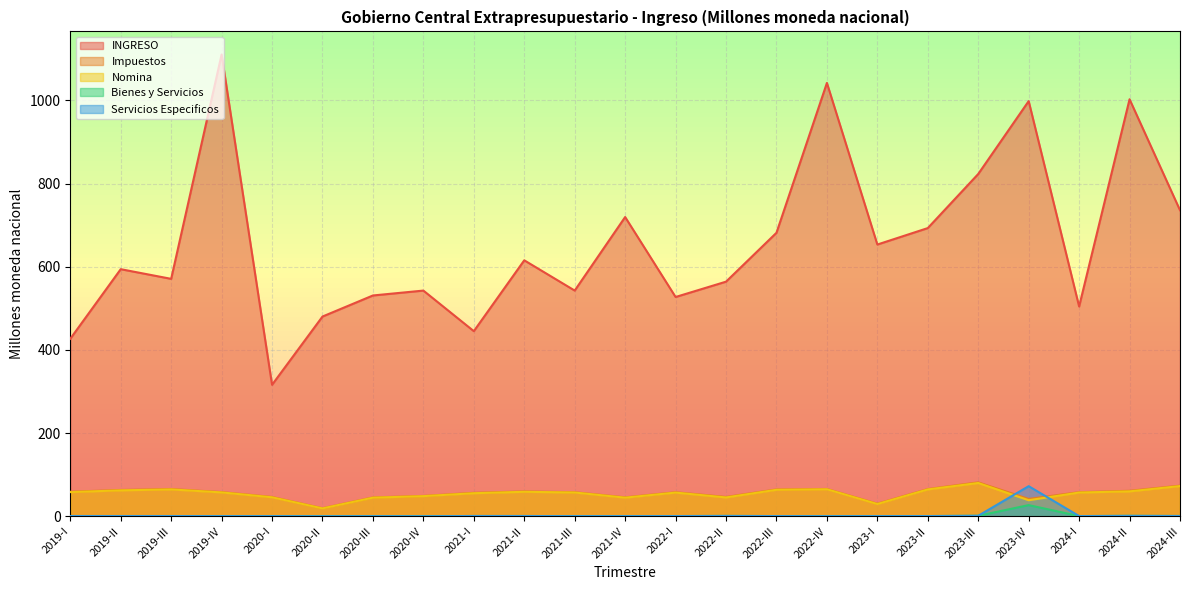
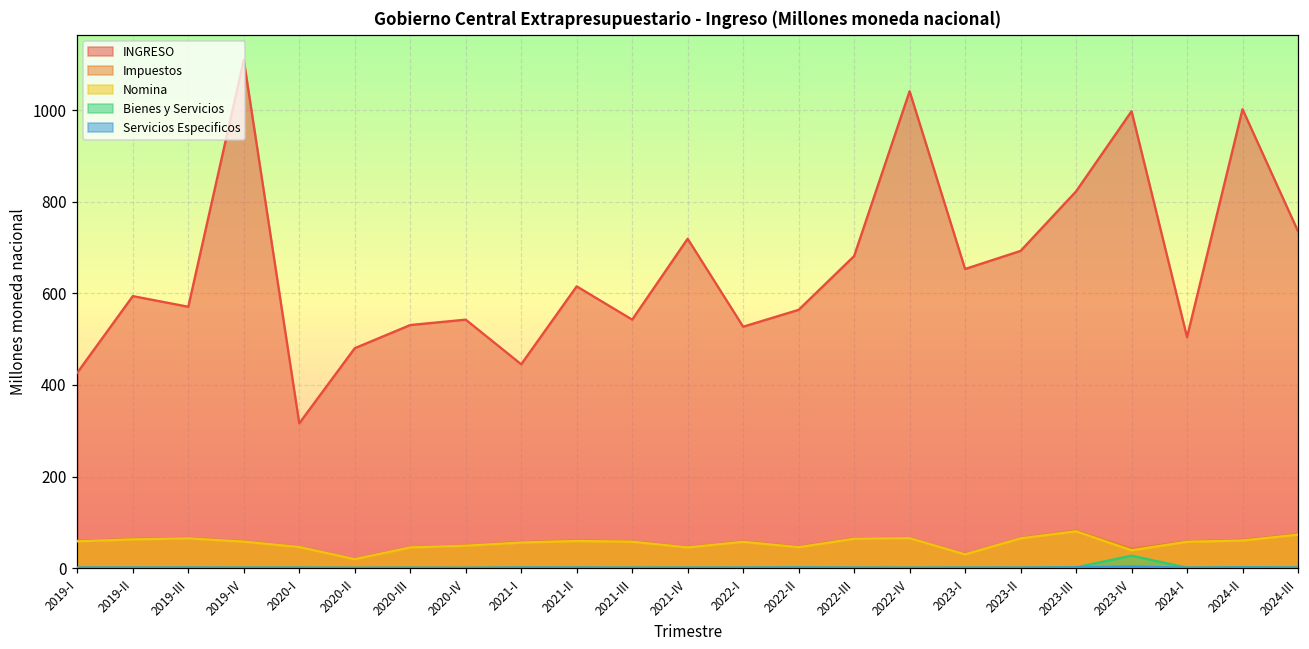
Servicios Especificos, 2023-IV: 70 -> 0
